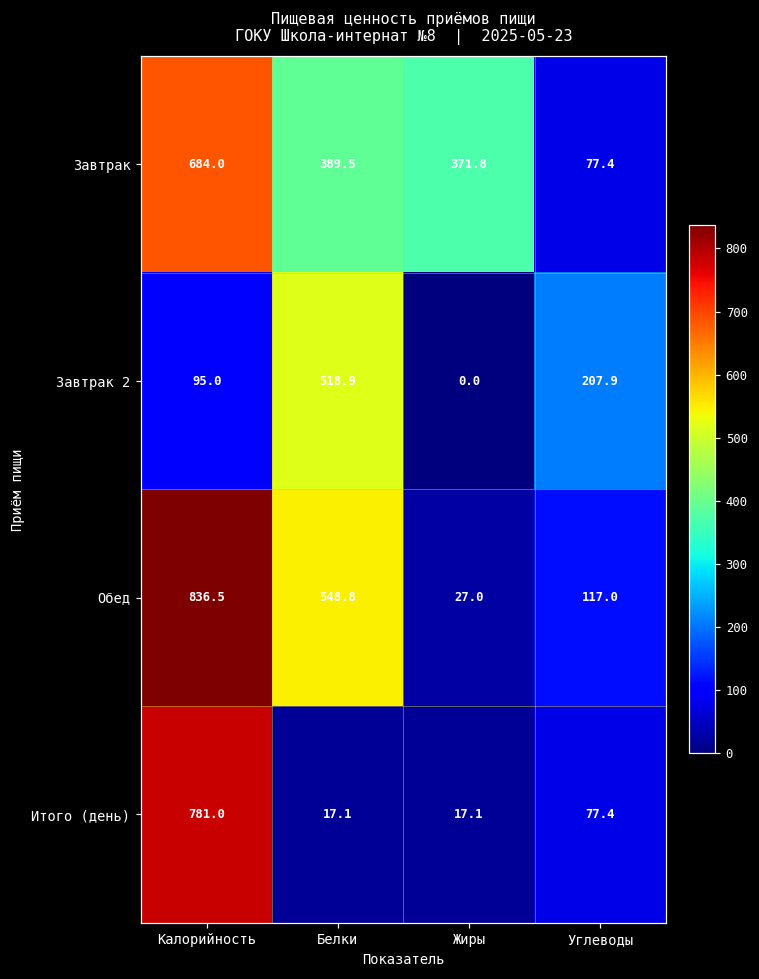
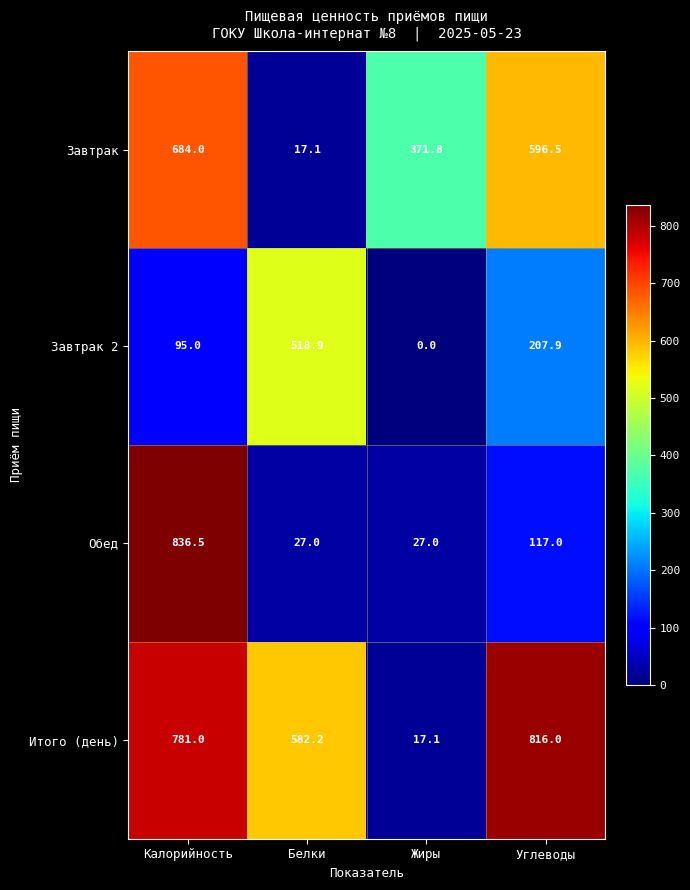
Завтрак, Белки: 389.5 -> 17.1
Завтрак, Углеводы: 77.4 -> 596.5
Обед, Белки: 548.8 -> 27.0
Итого (день), Белки: 17.1 -> 582.2
Итого (день), Углеводы: 77.4 -> 816.0
